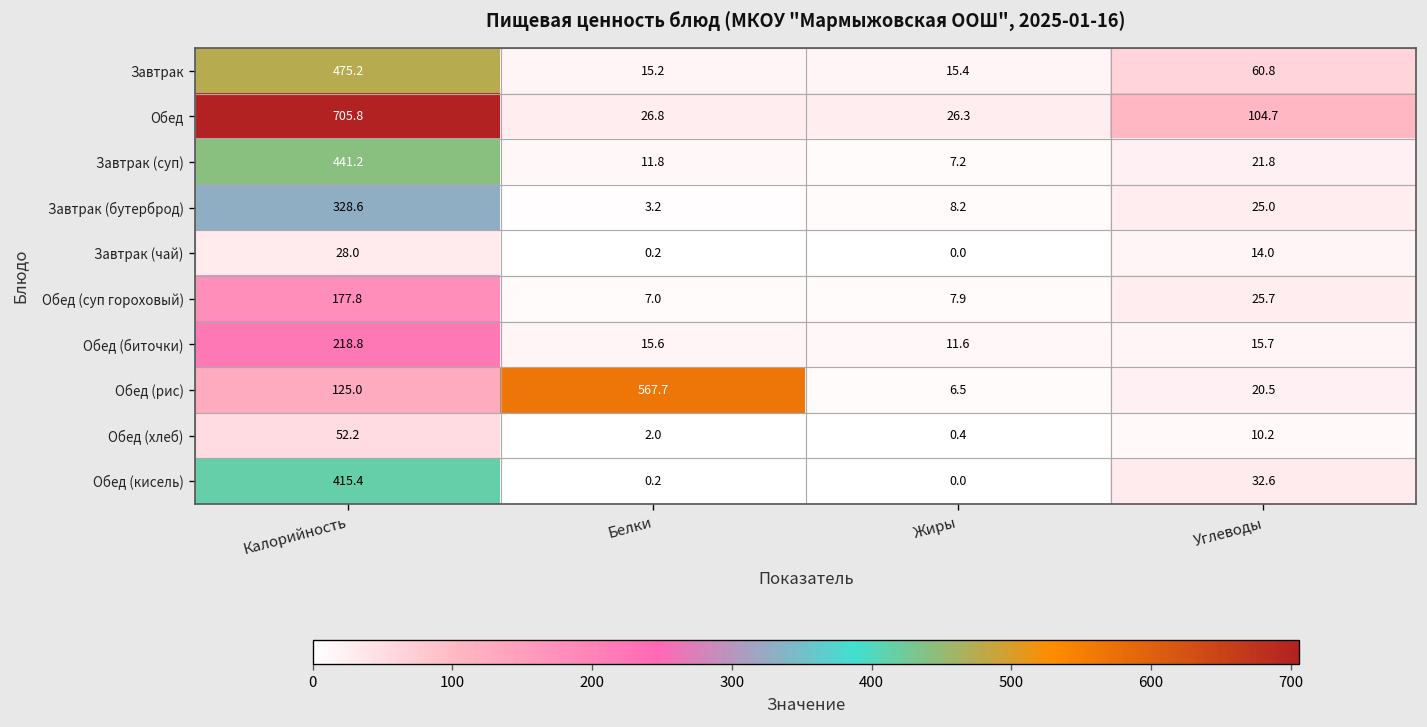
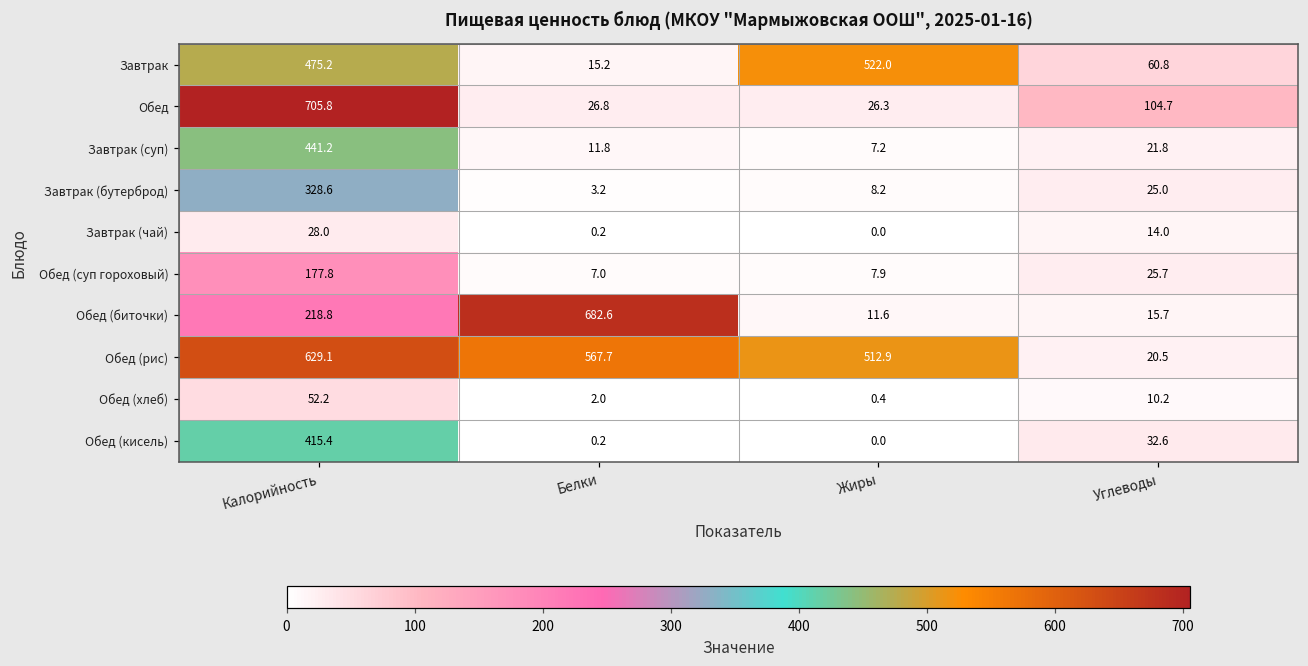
Завтрак, Жиры: 15.4 -> 522.0
Обед (биточки), Белки: 15.6 -> 682.6
Обед (рис), Калорийность: 125.0 -> 629.1
Обед (рис), Жиры: 6.5 -> 512.9
